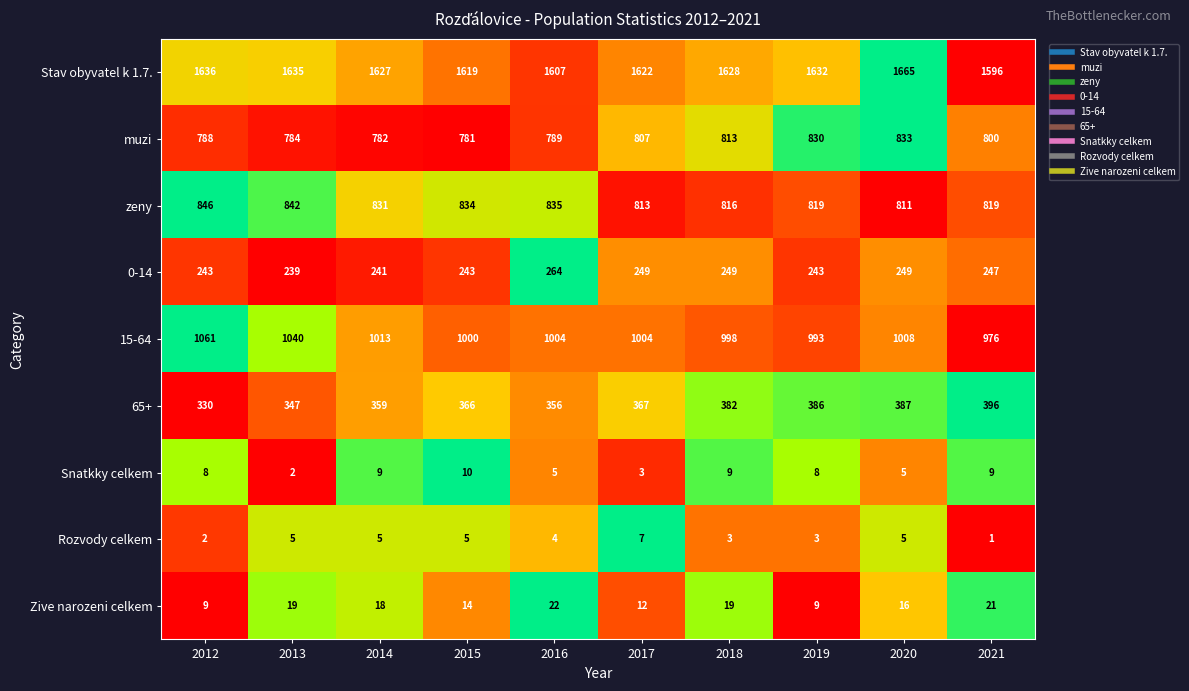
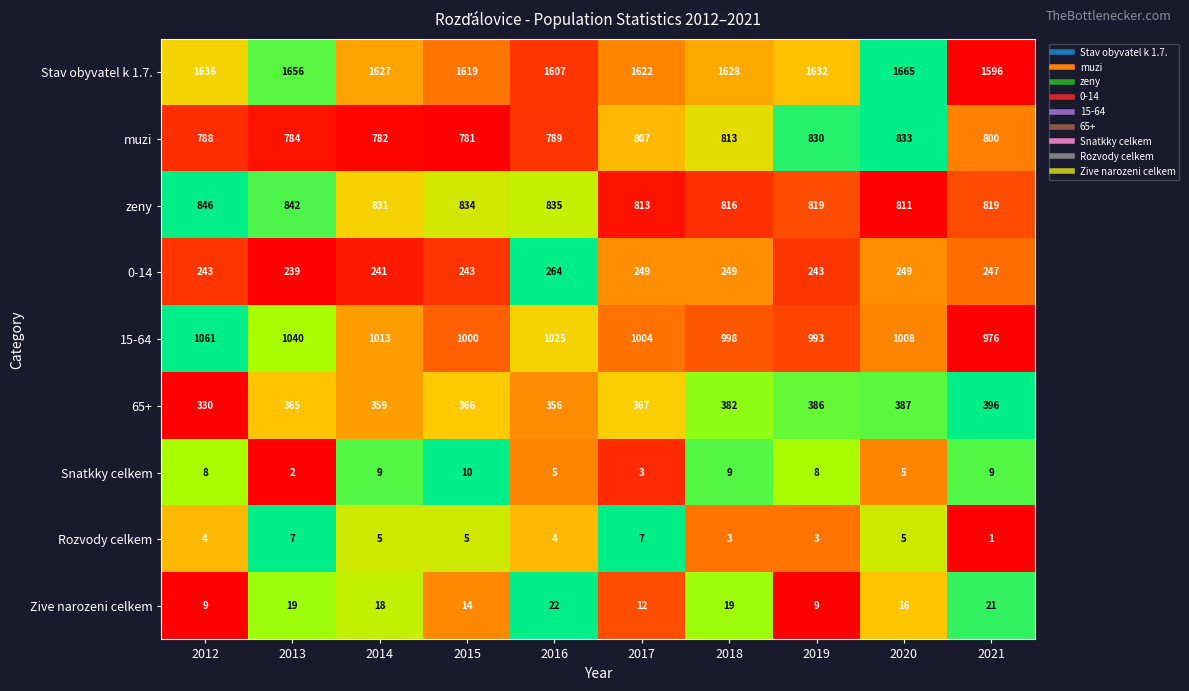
Stav obyvatel k 1.7., 2013: 1635 -> 1656
15-64, 2016: 1004 -> 1025
65+, 2013: 347 -> 365
Rozvody celkem, 2012: 2 -> 4
Rozvody celkem, 2013: 5 -> 7
